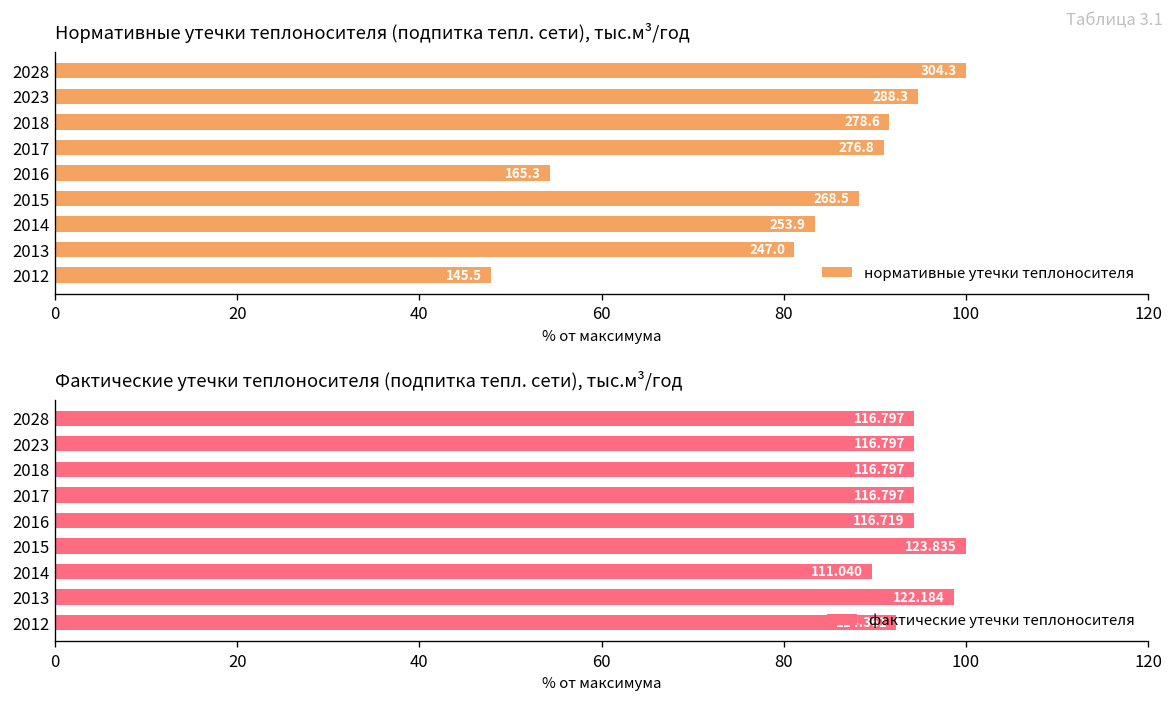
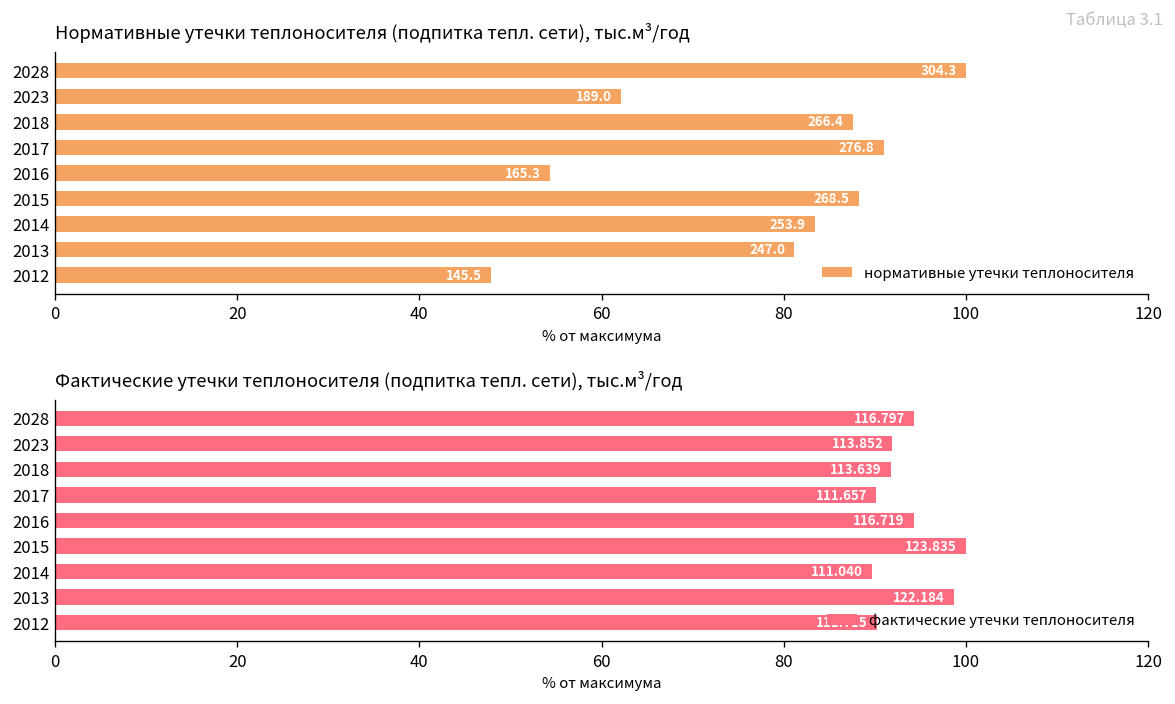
Нормативные утечки теплоносителя (подпитка тепл. сети), тыс.м³/год, 2023: 288.3 -> 189.0
Нормативные утечки теплоносителя (подпитка тепл. сети), тыс.м³/год, 2018: 278.6 -> 266.4
Фактические утечки теплоносителя (подпитка тепл. сети), тыс.м³/год, 2023: 116.797 -> 113.852
Фактические утечки теплоносителя (подпитка тепл. сети), тыс.м³/год, 2018: 116.797 -> 113.639
Фактические утечки теплоносителя (подпитка тепл. сети), тыс.м³/год, 2017: 116.797 -> 111.657
Фактические утечки теплоносителя (подпитка тепл. сети), тыс.м³/год, 2012: 114.361 -> 111.715
